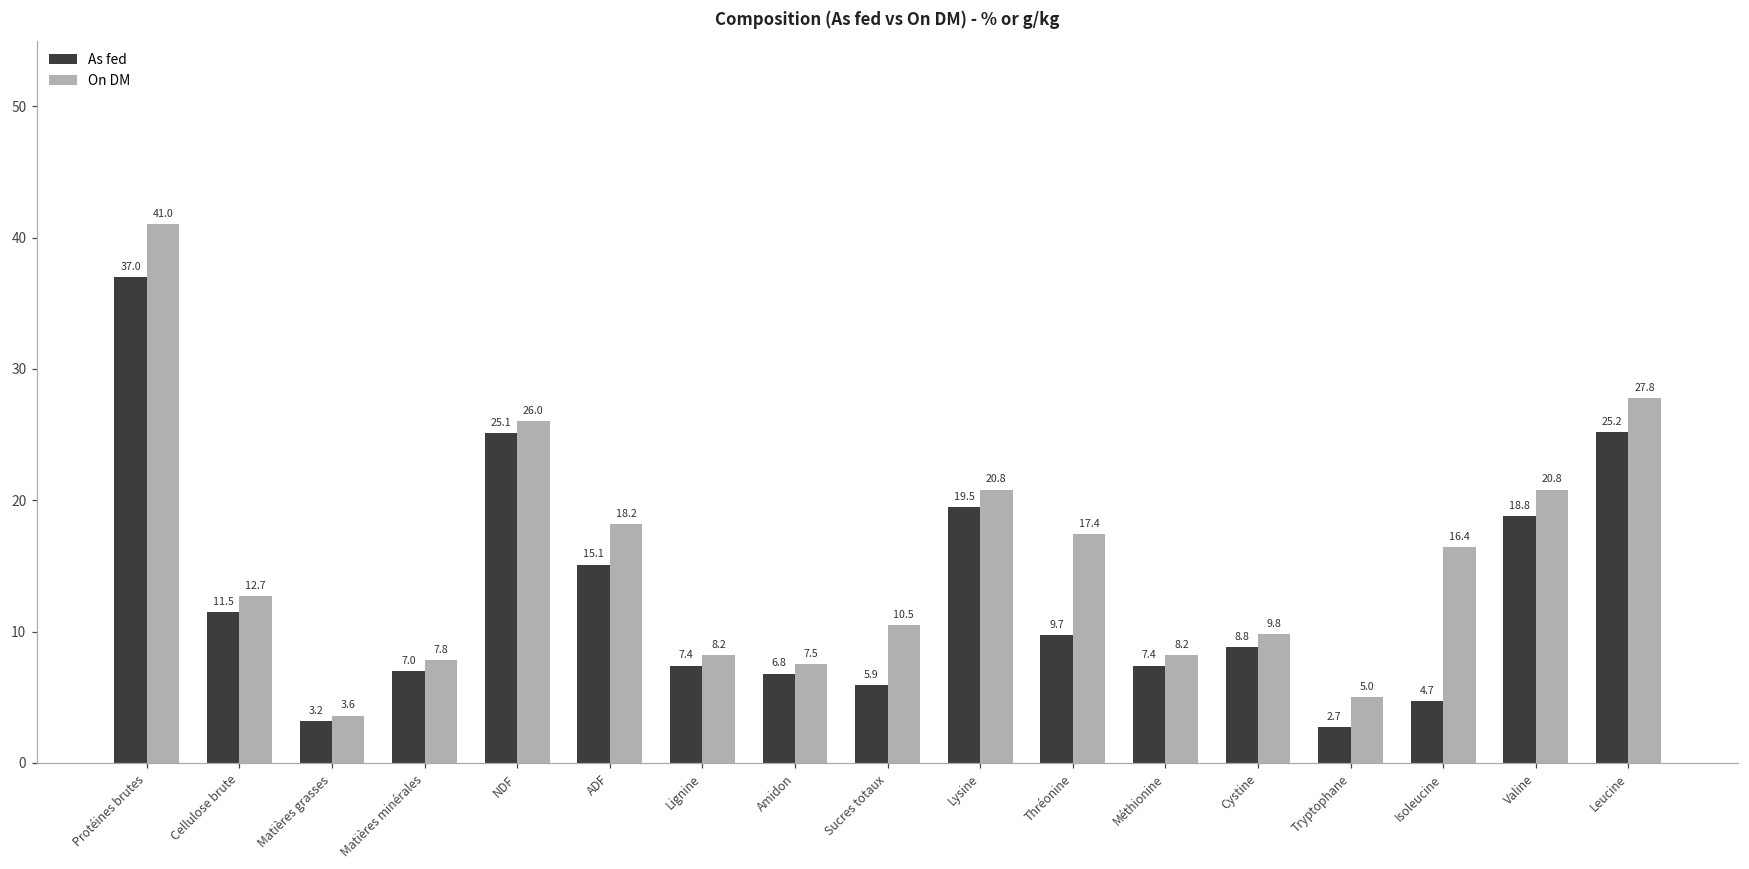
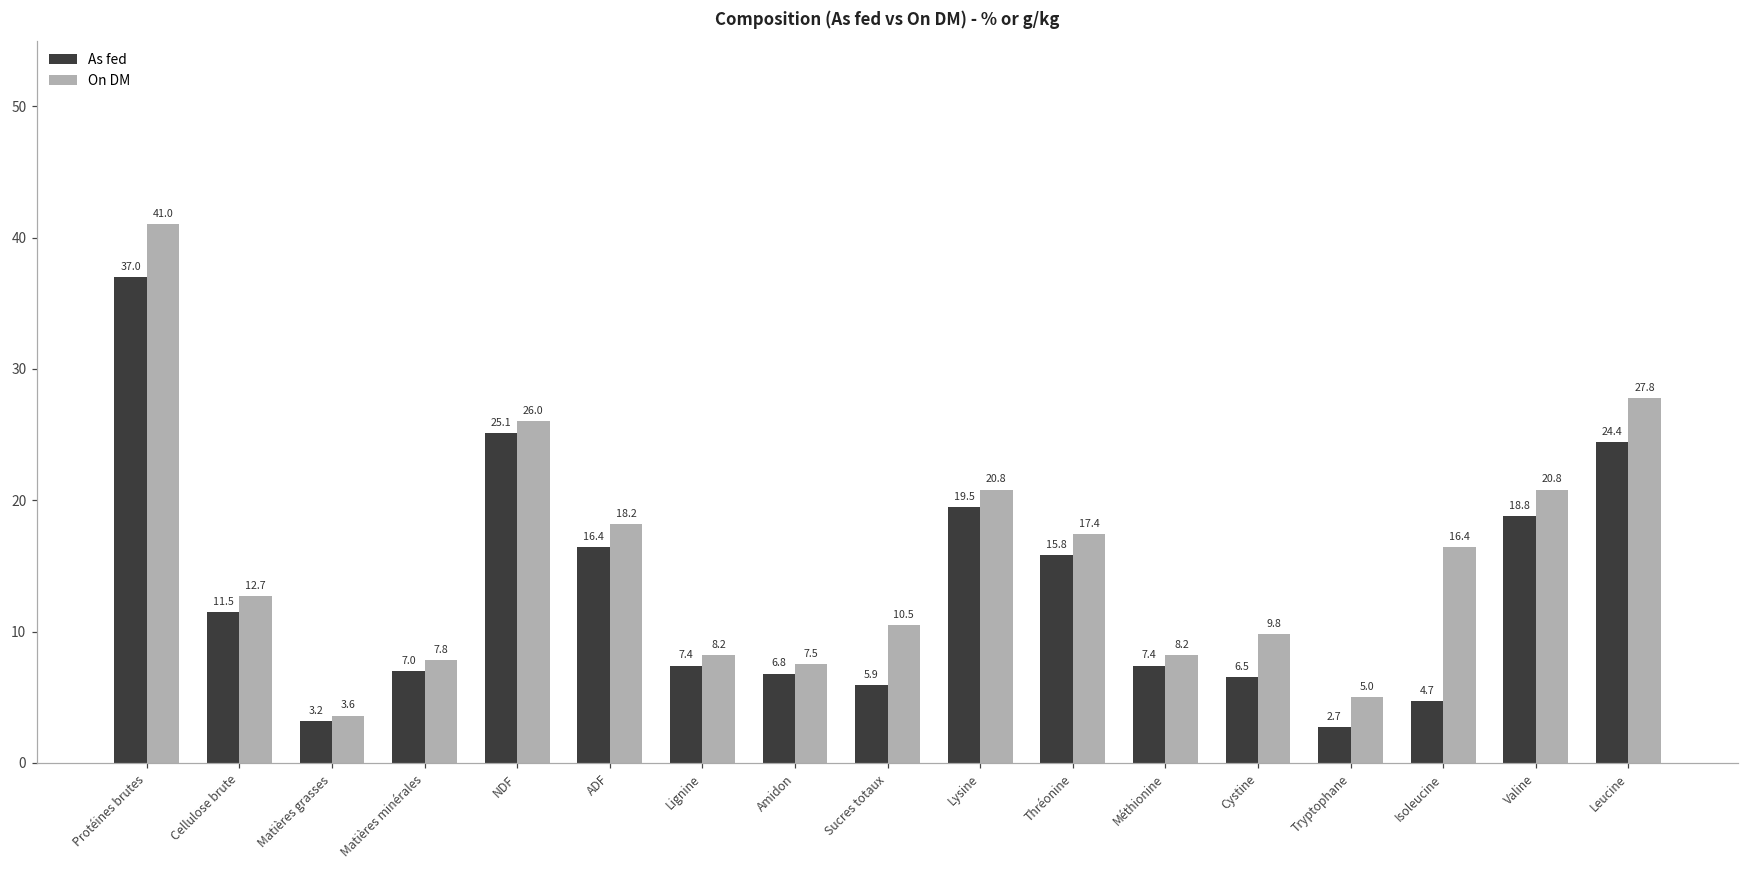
As fed, ADF: 15.1 -> 16.4
As fed, Thréonine: 9.7 -> 15.8
As fed, Cystine: 8.8 -> 6.5
As fed, Leucine: 25.2 -> 24.4
